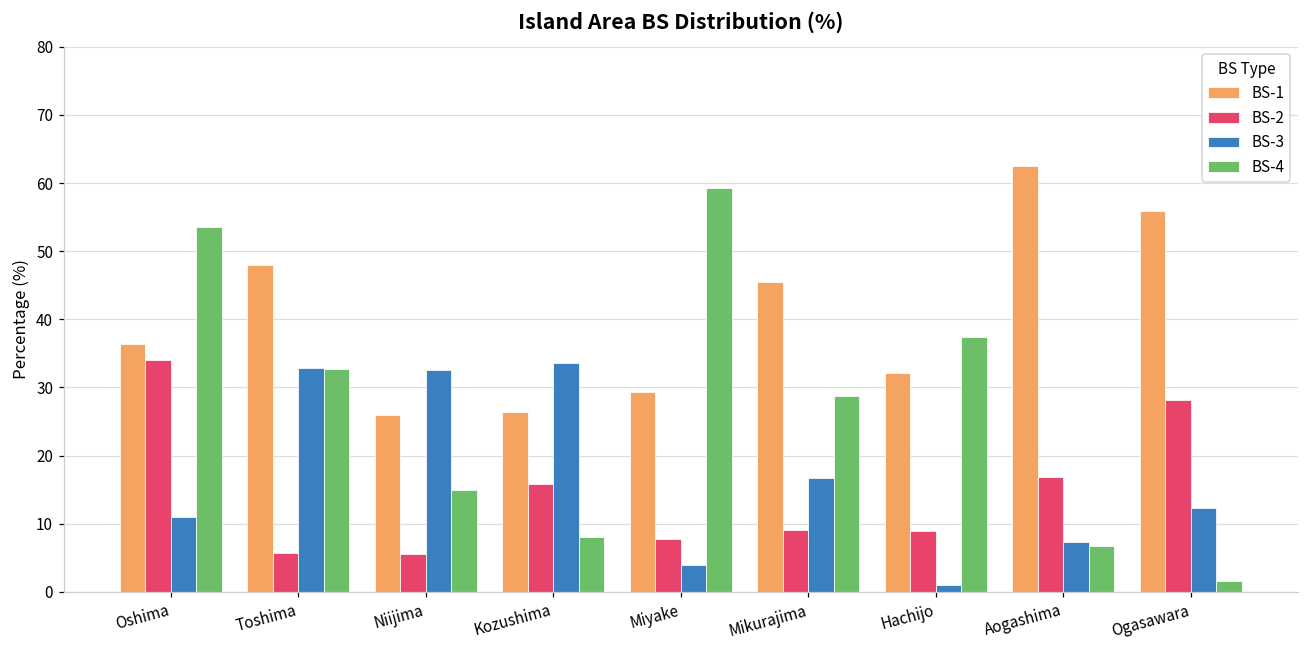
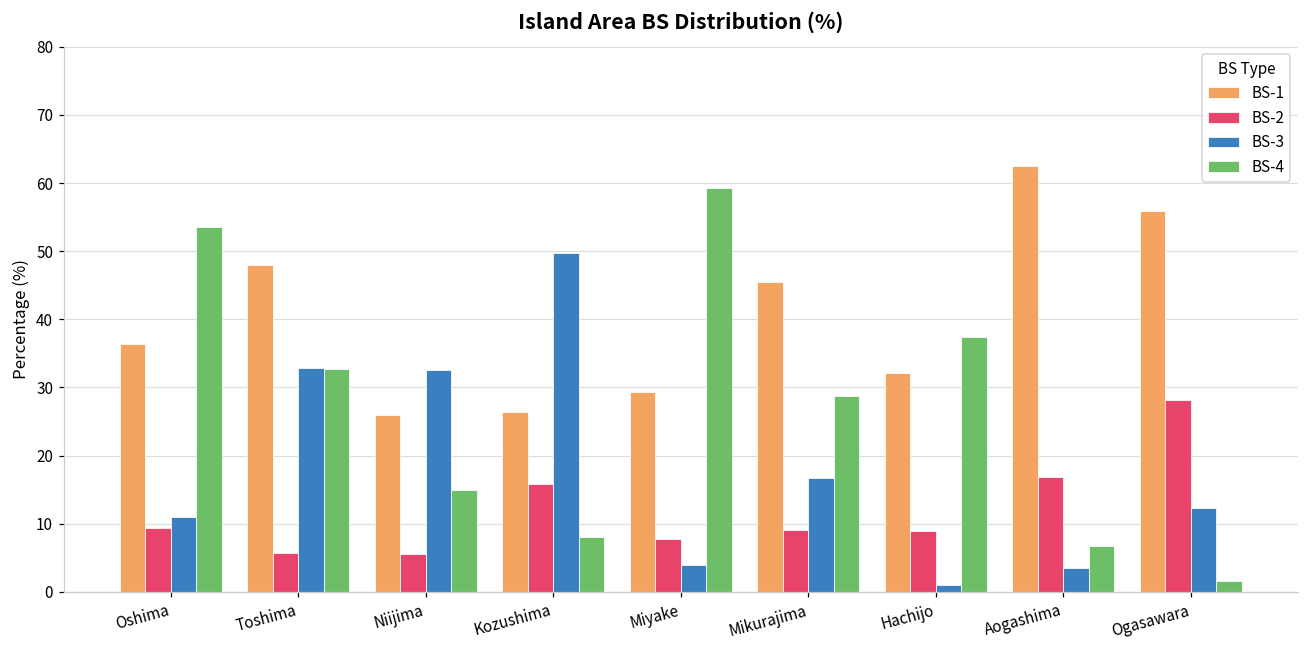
BS-2, Oshima: 34 -> 9
BS-3, Kozushima: 34 -> 50
BS-3, Aogashima: 7 -> 4
